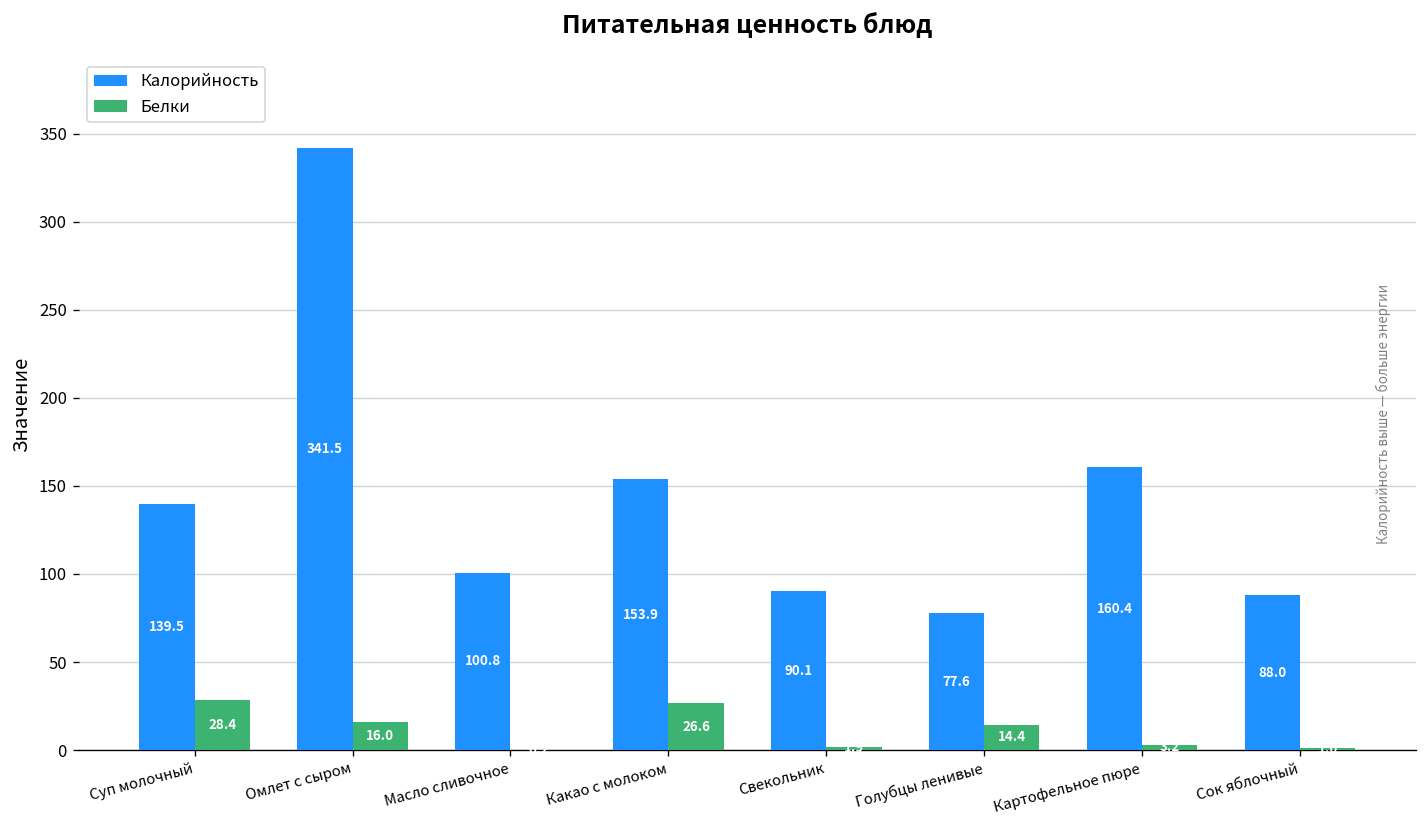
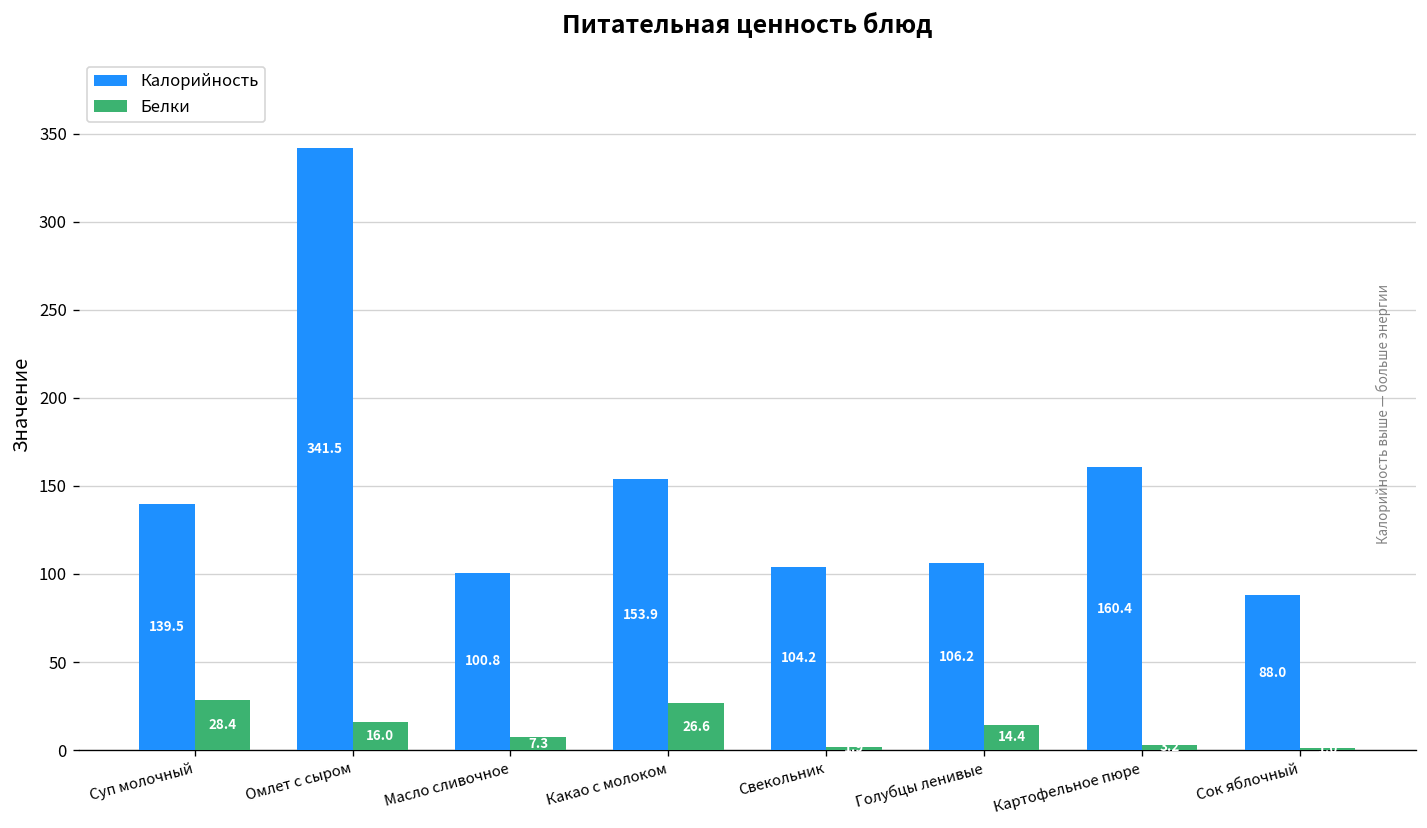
Белки, Масло сливочное: 0 -> 7
Калорийность, Свекольник: 90.1 -> 104.2
Калорийность, Голубцы ленивые: 77.6 -> 106.2
